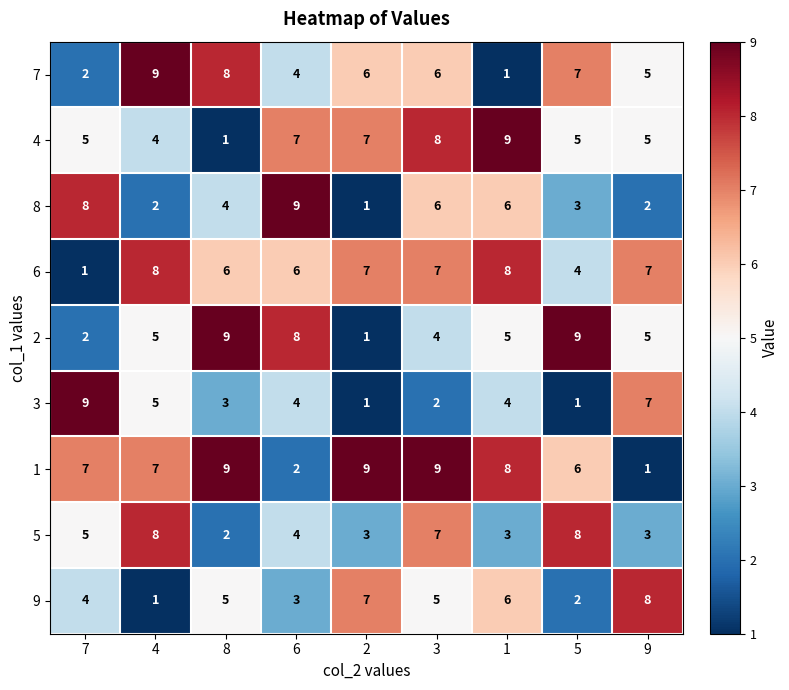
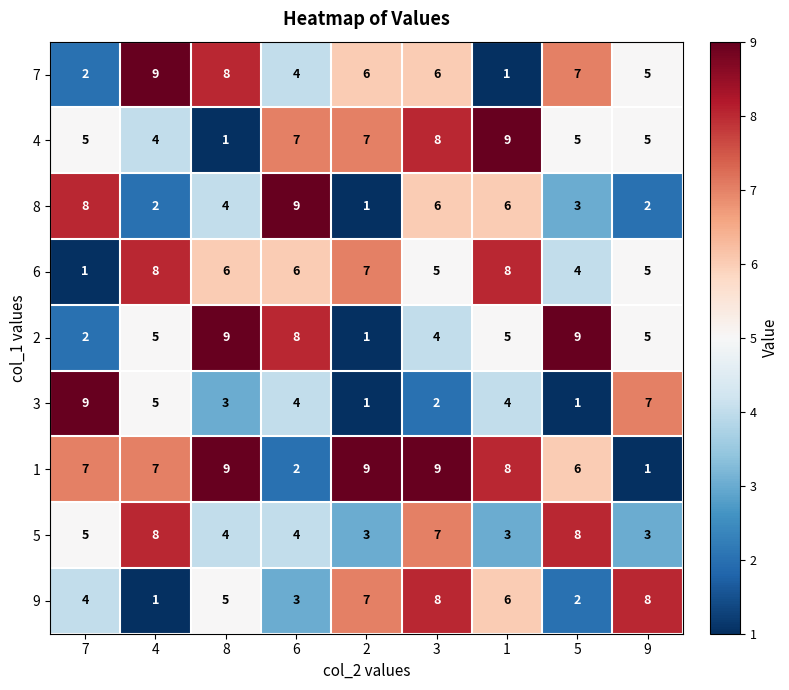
6, 3: 7 -> 5
6, 9: 7 -> 5
5, 8: 2 -> 4
9, 3: 5 -> 8
